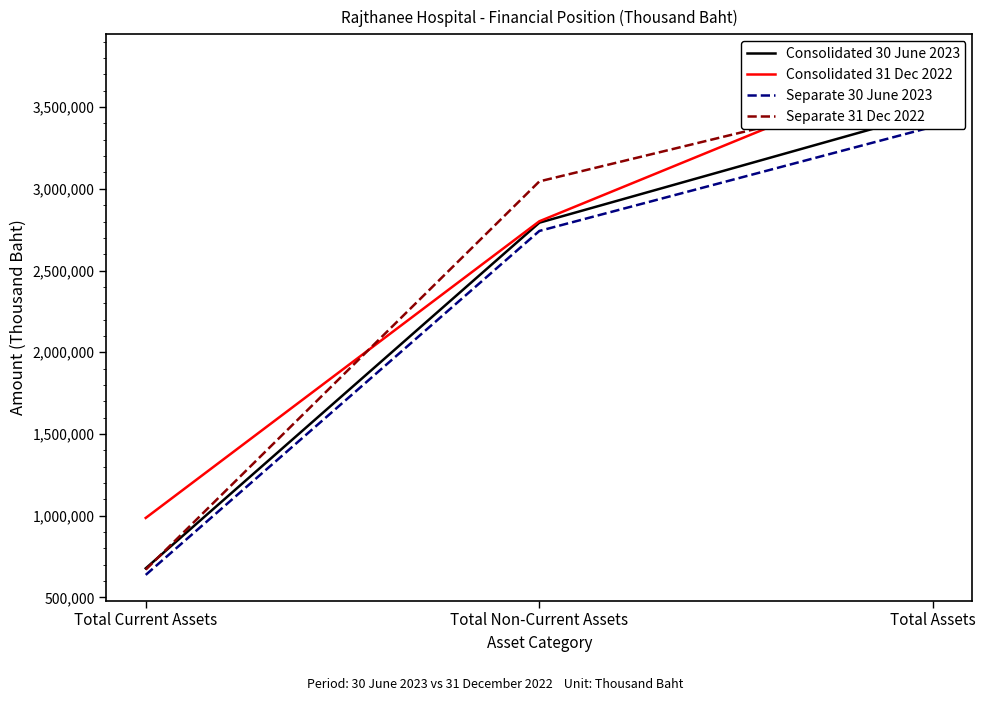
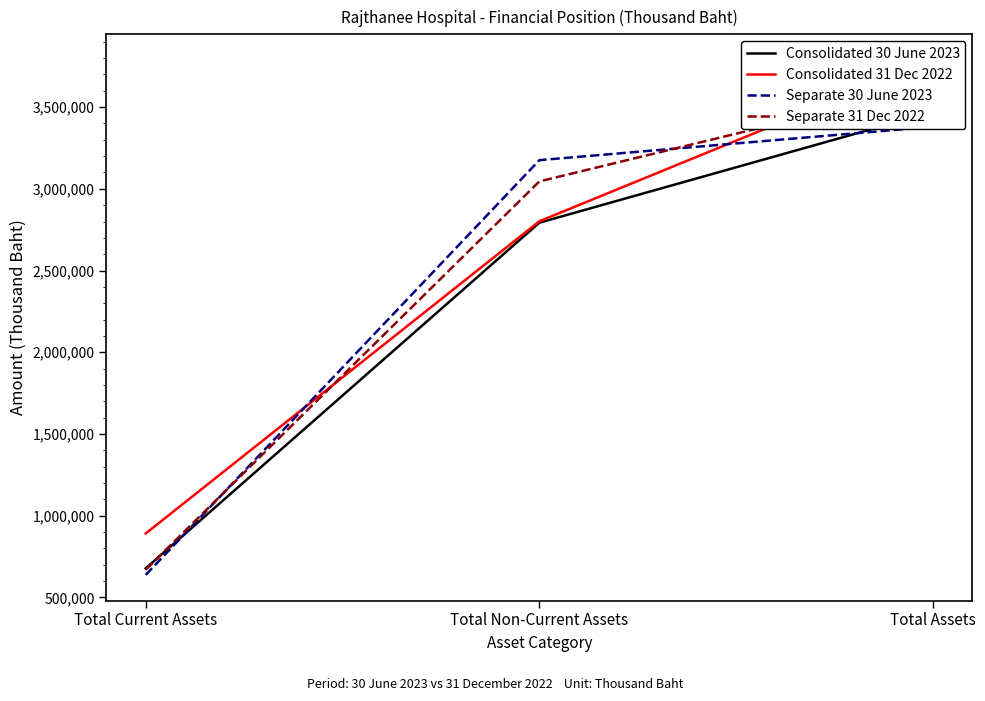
Consolidated 31 Dec 2022, Total Current Assets: 990,000 -> 890,000
Separate 30 June 2023, Total Non-Current Assets: 2,740,000 -> 3,180,000
